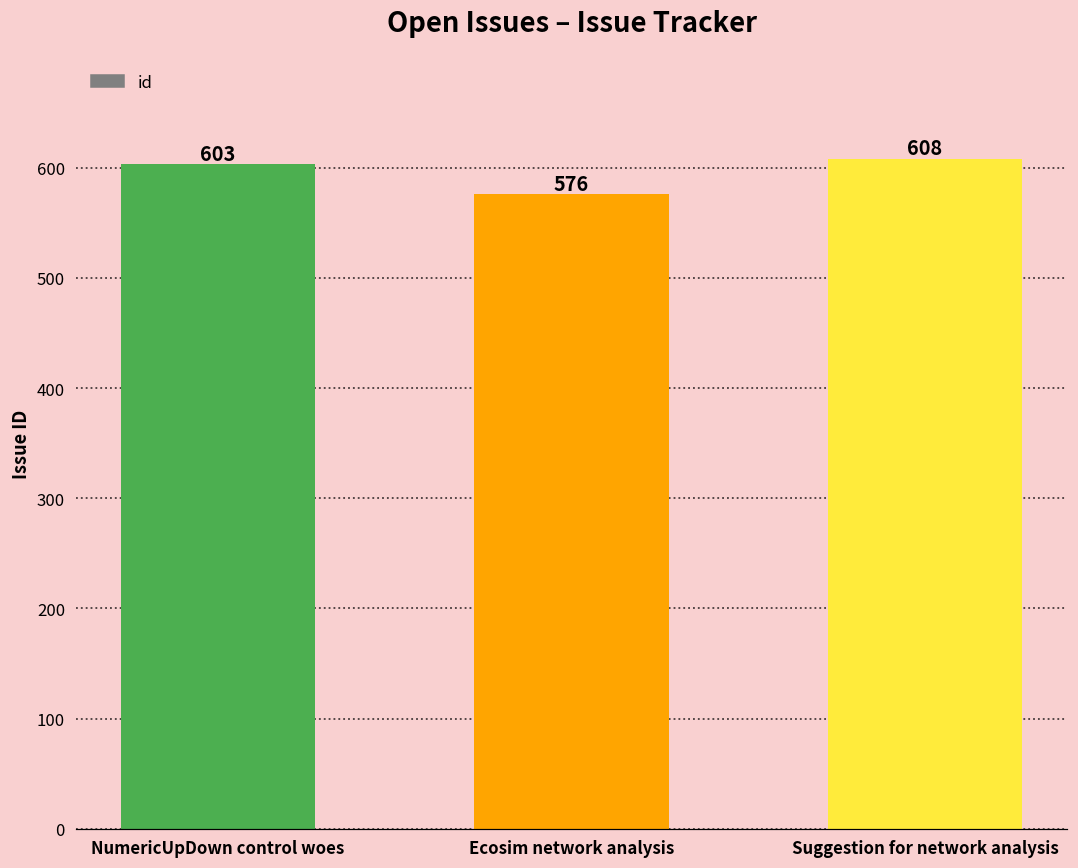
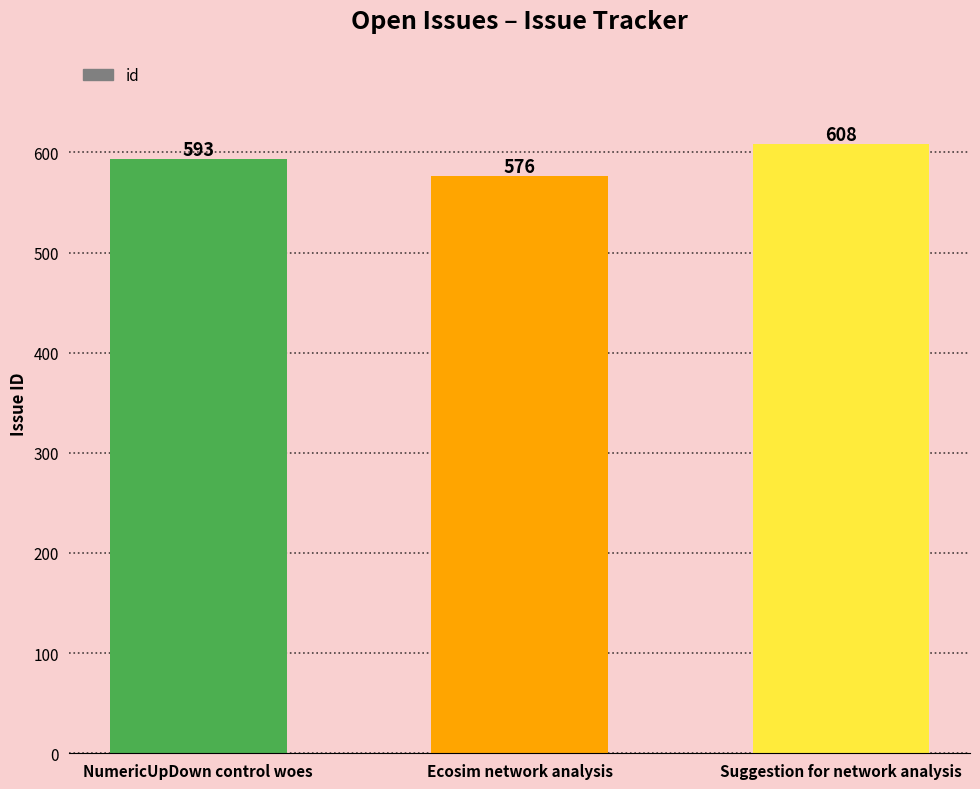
NumericUpDown control woes: 603 -> 593
